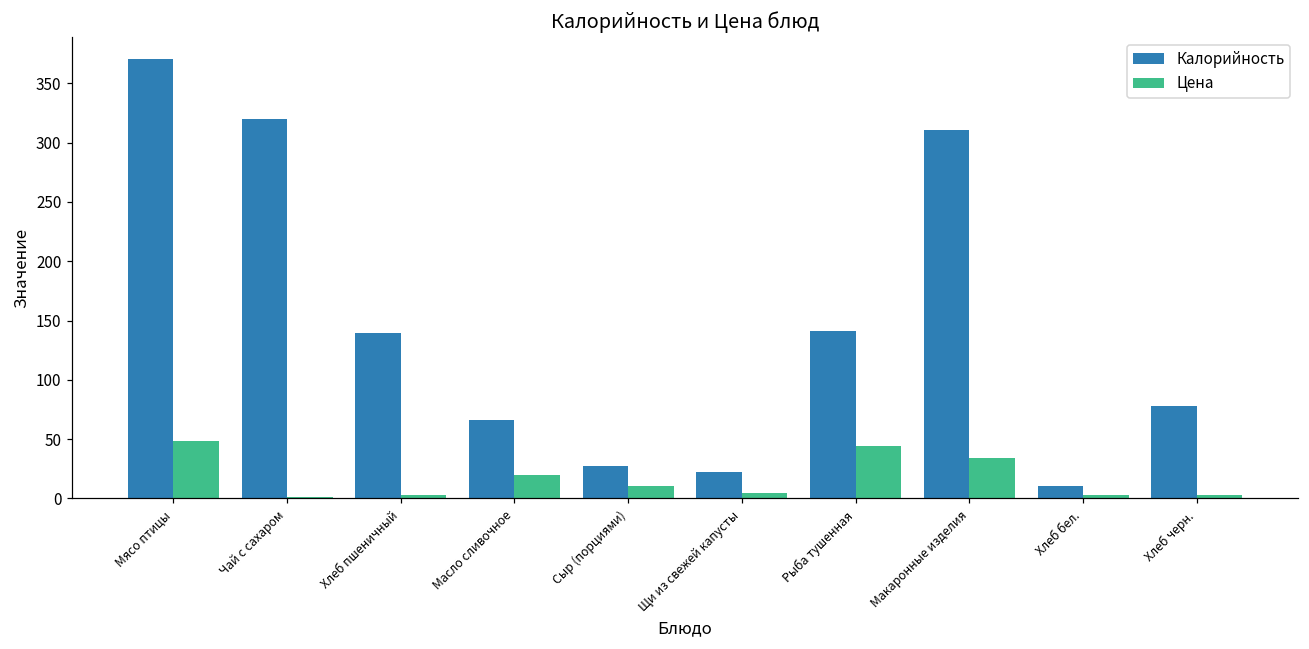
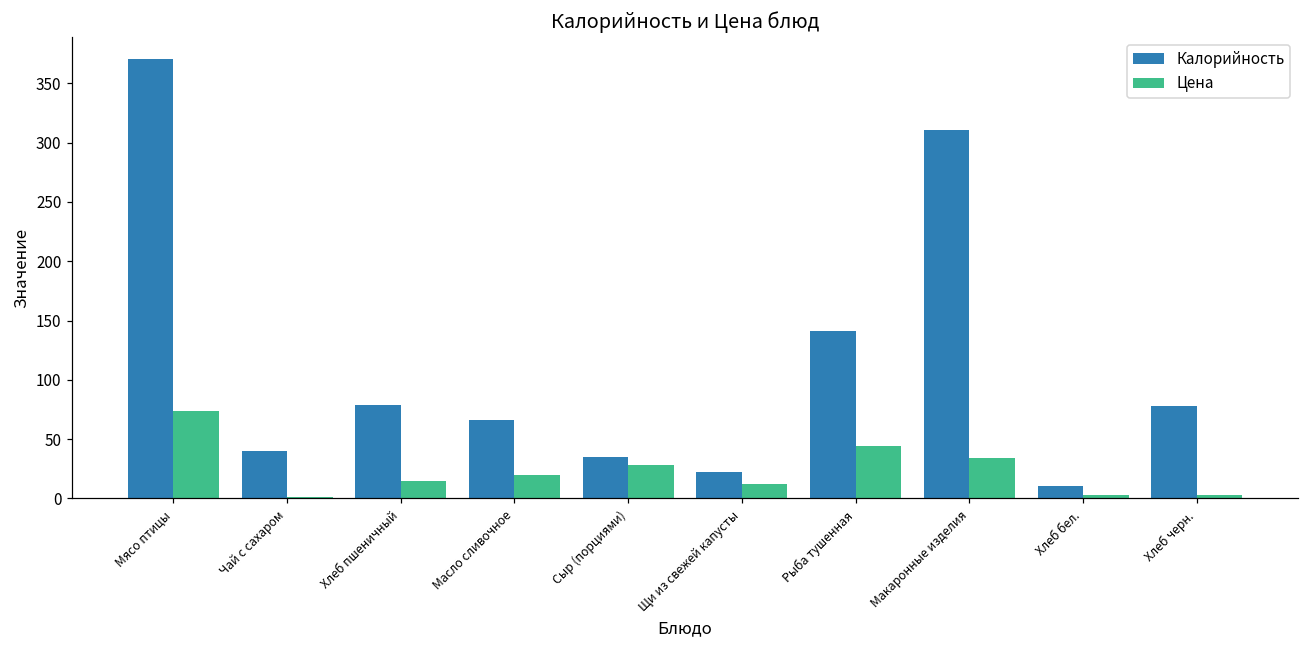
Цена, Мясо птицы: 49 -> 74
Калорийность, Чай с сахаром: 320 -> 40
Калорийность, Хлеб пшеничный: 139 -> 79
Цена, Хлеб пшеничный: 3 -> 15
Калорийность, Сыр (порциями): 27 -> 35
Цена, Сыр (порциями): 11 -> 28
Цена, Щи из свежей капусты: 5 -> 13
